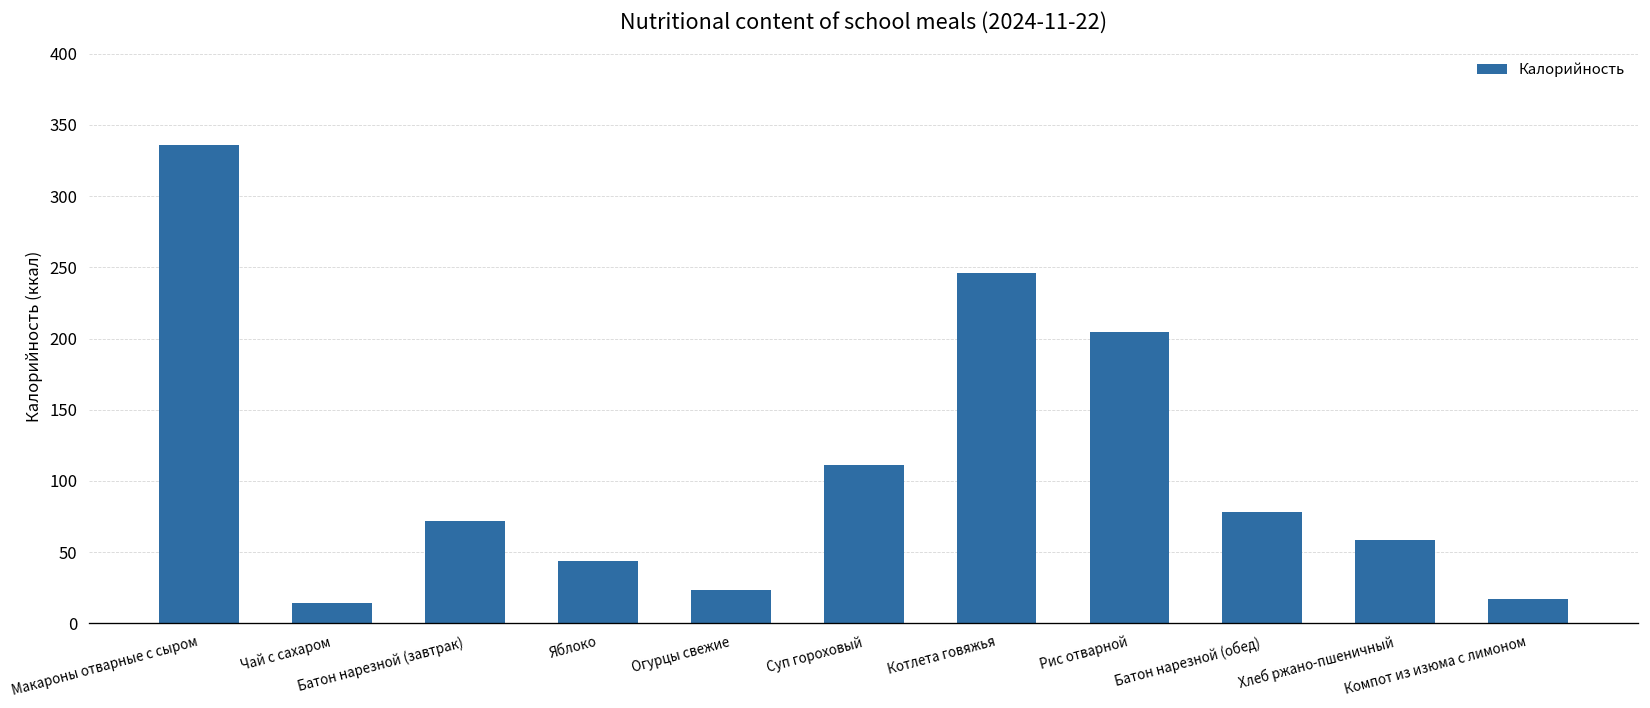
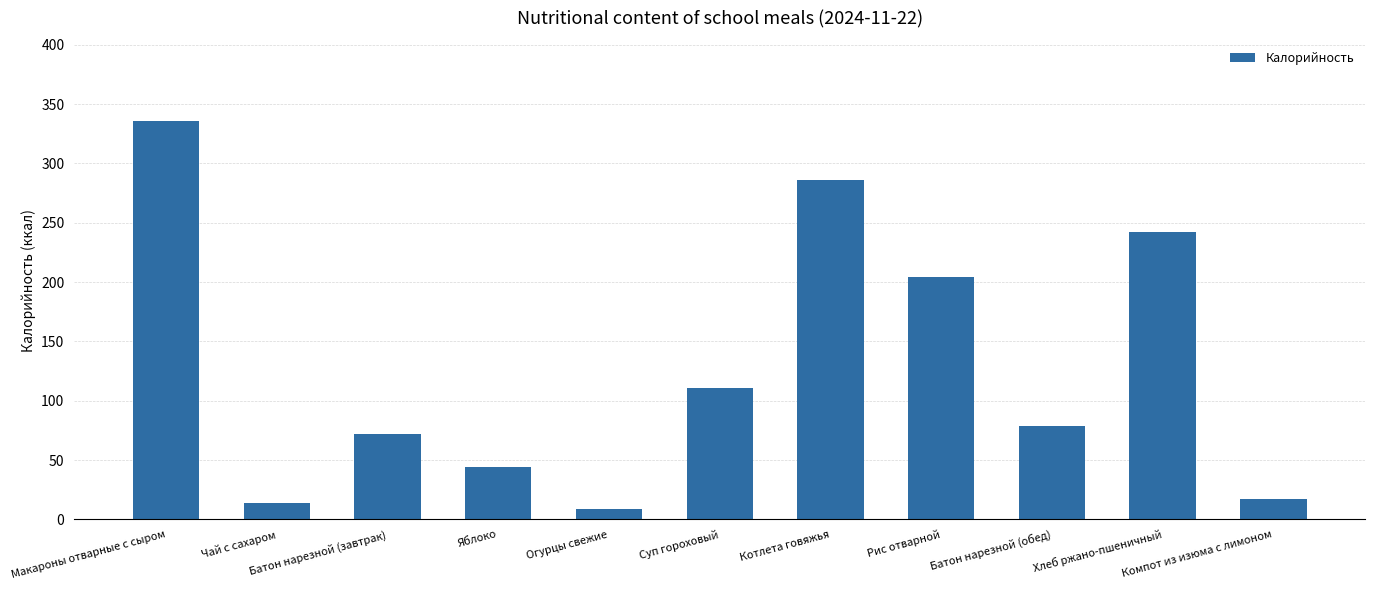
Огурцы свежие: 24 -> 9
Котлета говяжья: 246 -> 286
Хлеб ржано-пшеничный: 59 -> 242
